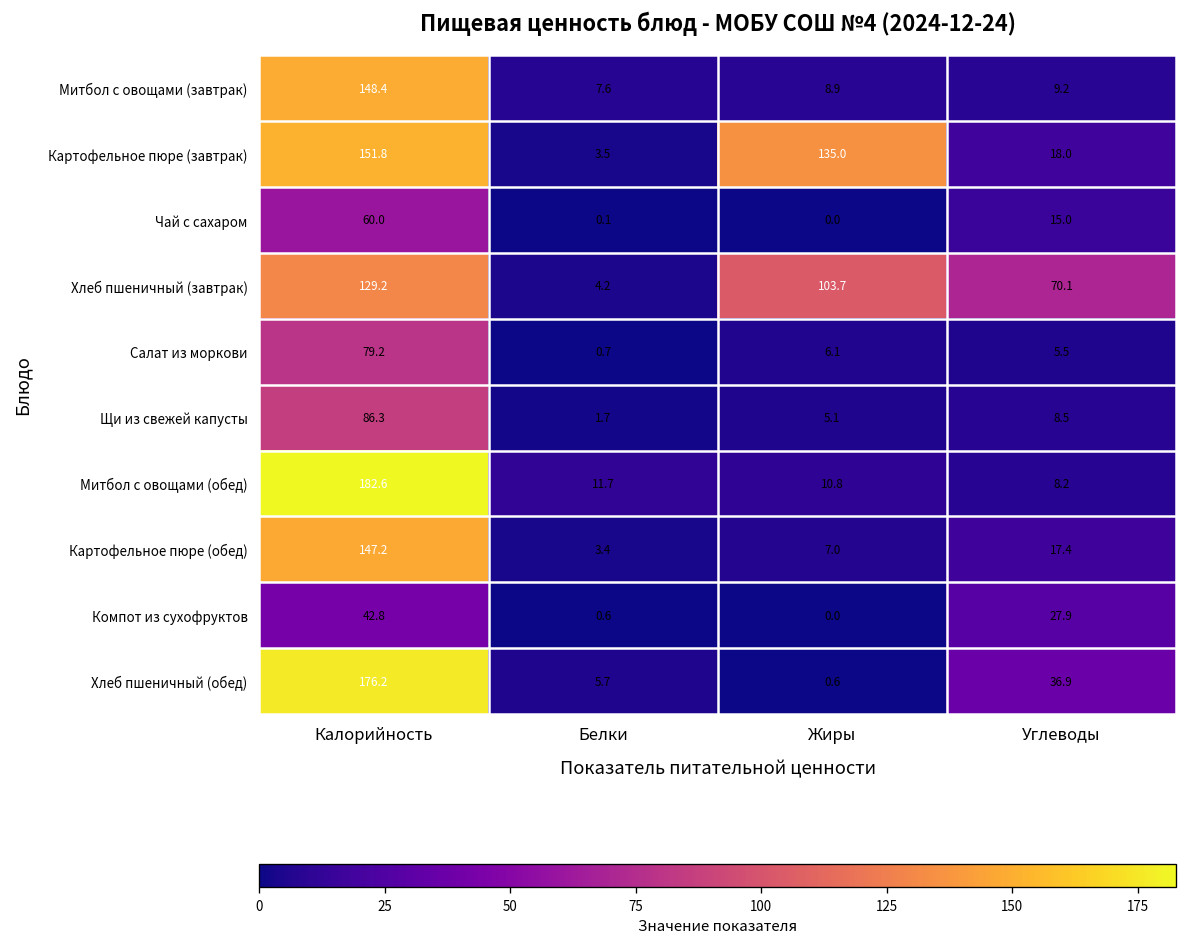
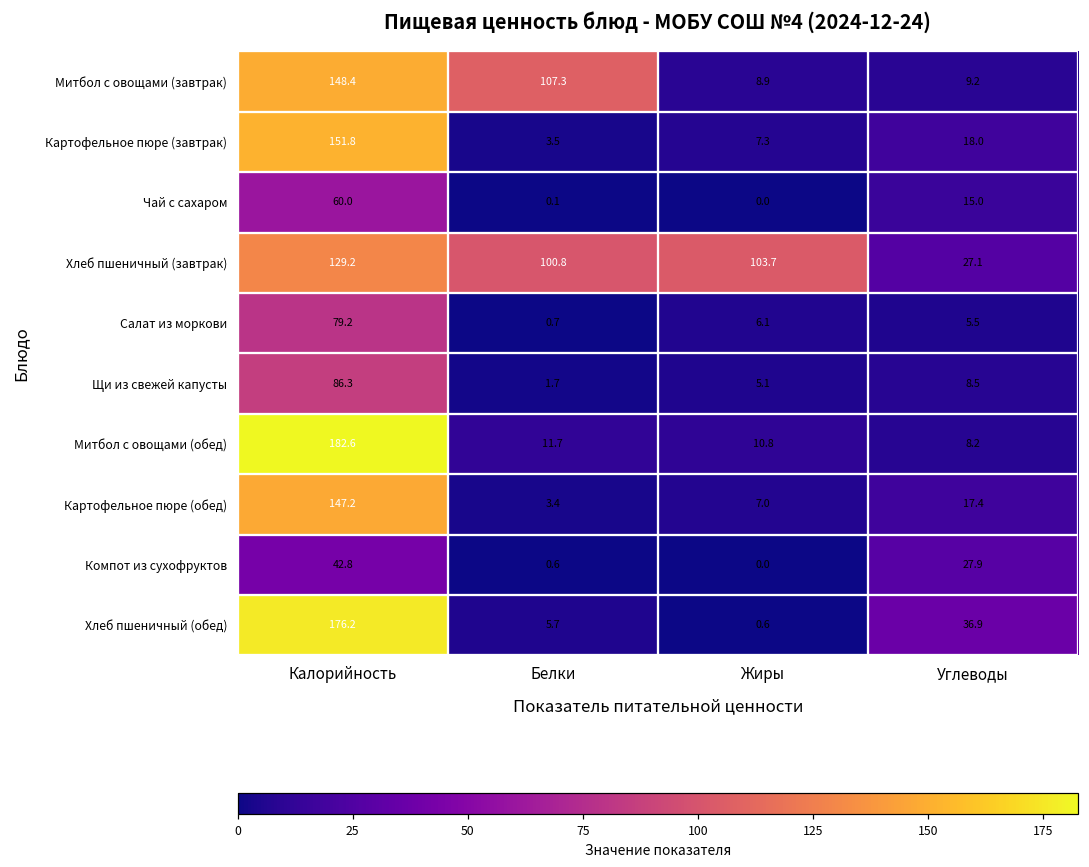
Митбол с овощами (завтрак), Белки: 7.6 -> 107.3
Картофельное пюре (завтрак), Жиры: 135.0 -> 7.3
Хлеб пшеничный (завтрак), Белки: 4.2 -> 100.8
Хлеб пшеничный (завтрак), Углеводы: 70.1 -> 27.1
